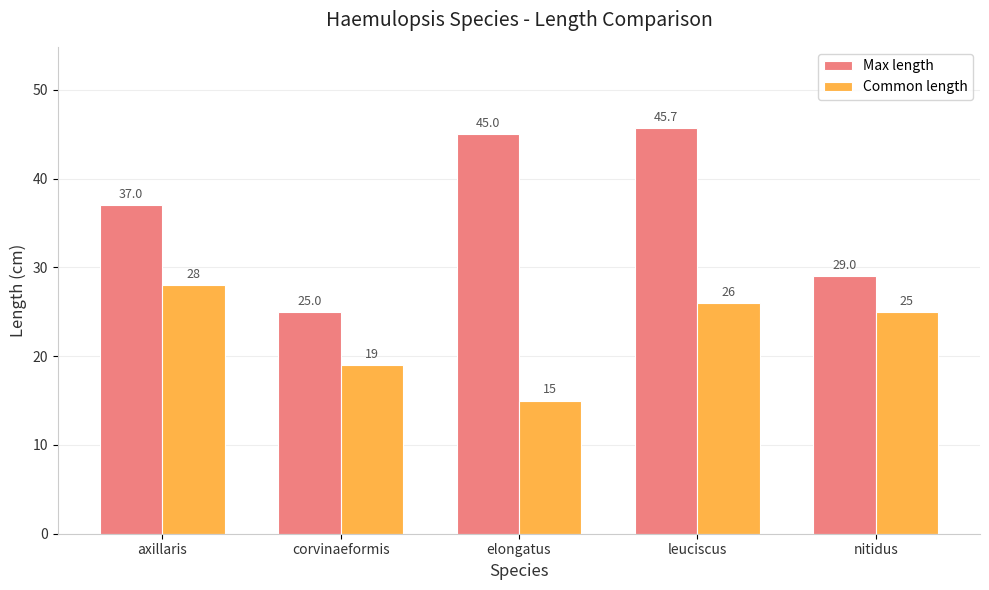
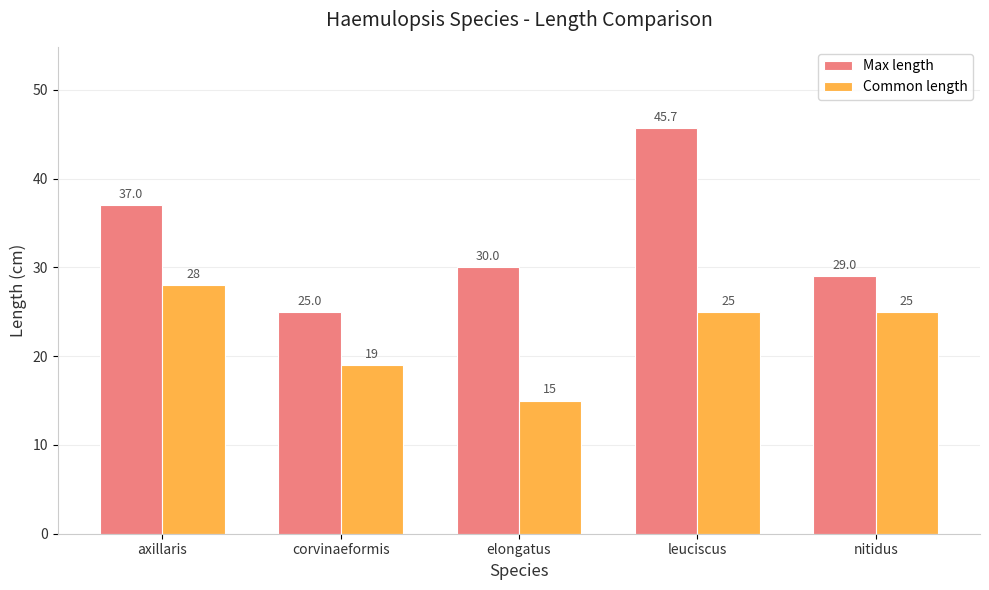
Max length, elongatus: 45.0 -> 30.0
Common length, leuciscus: 26 -> 25
